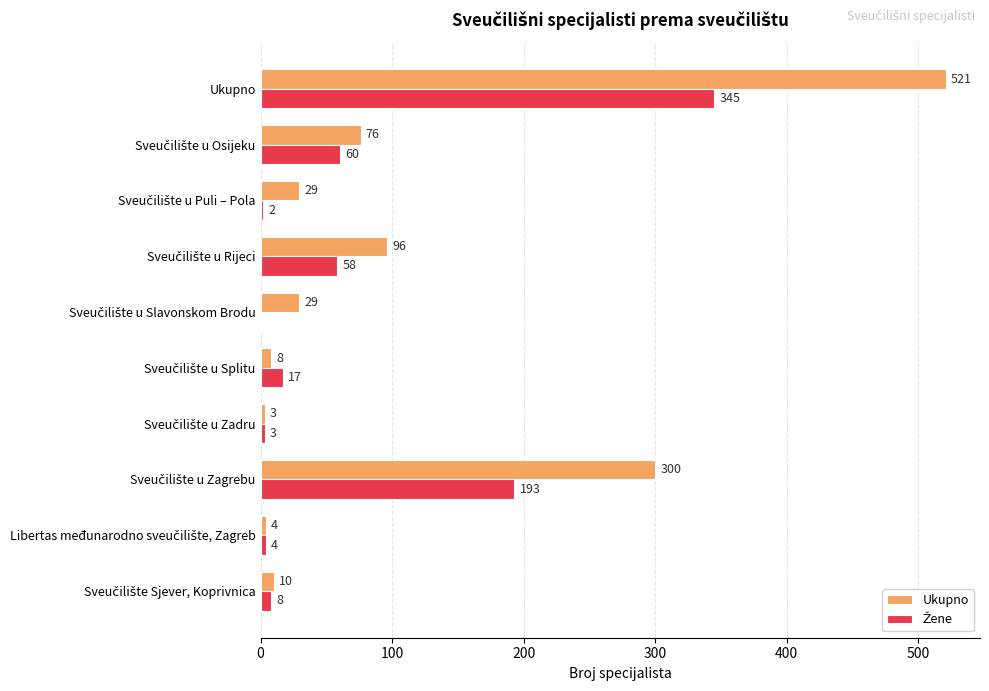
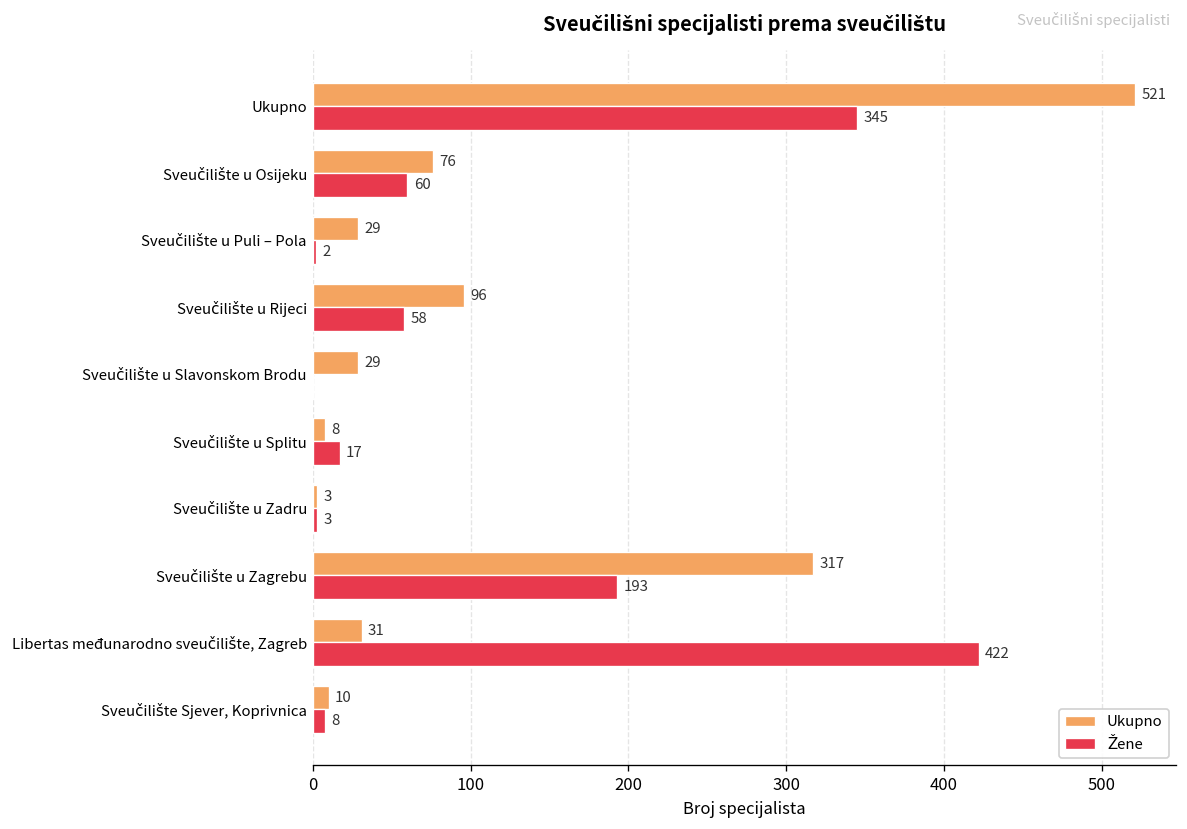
Ukupno, Sveučilište u Zagrebu: 300 -> 317
Ukupno, Libertas međunarodno sveučilište, Zagreb: 4 -> 31
Žene, Libertas međunarodno sveučilište, Zagreb: 4 -> 422
